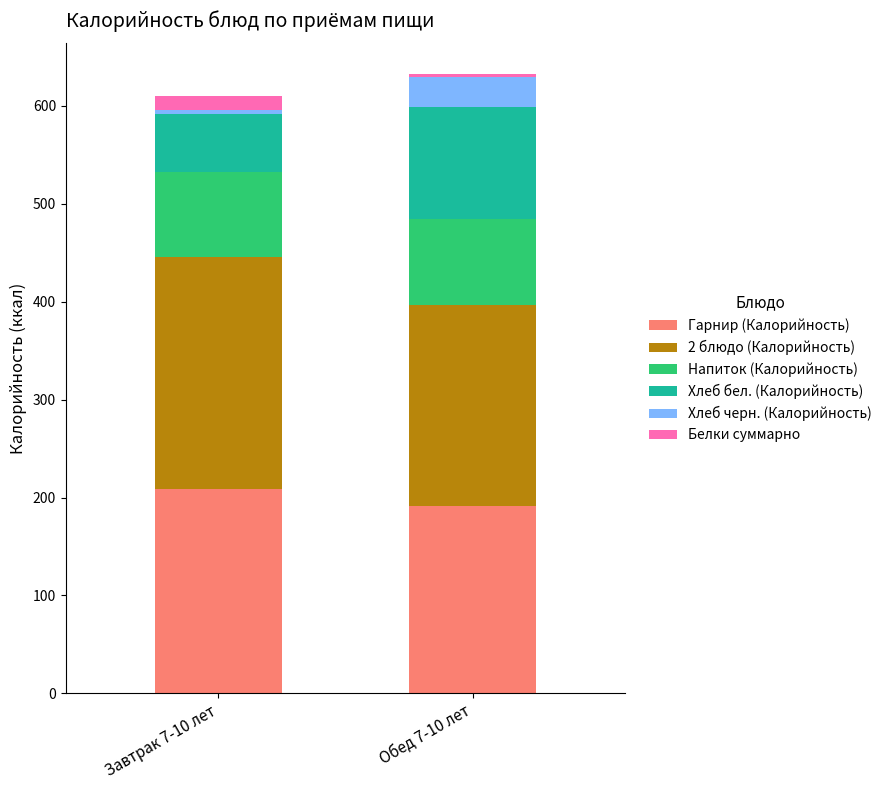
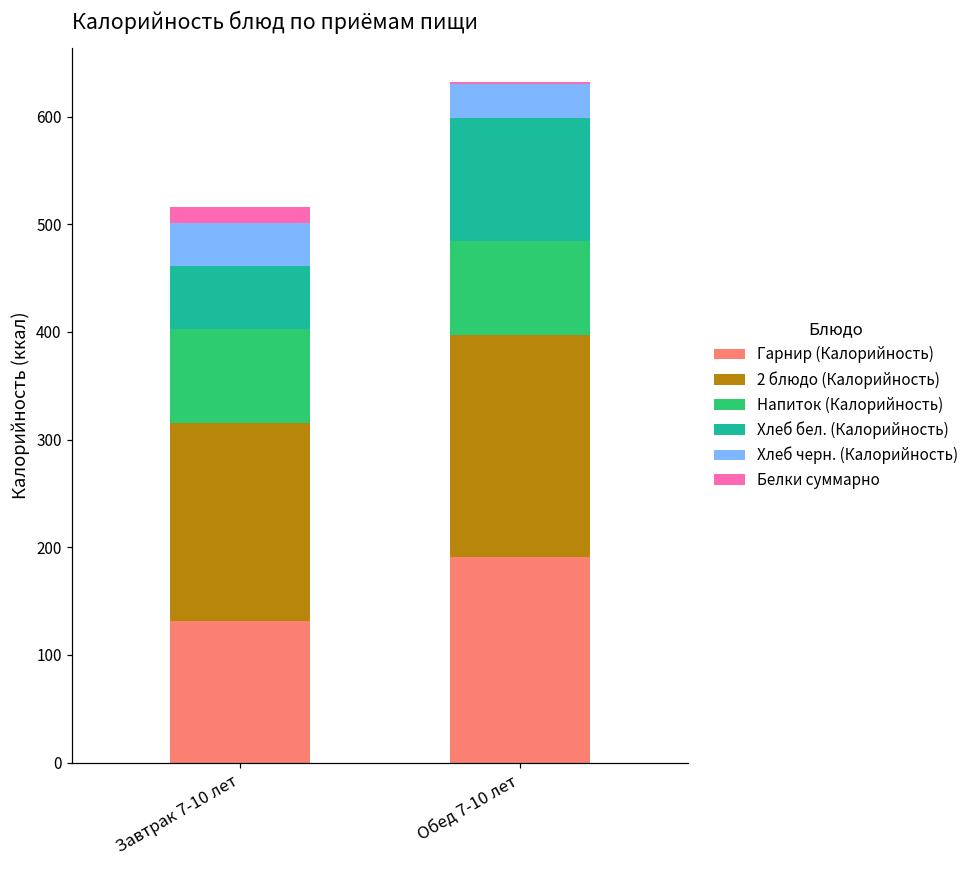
Гарнир (Калорийность), Завтрак 7-10 лет: 210 -> 130
2 блюдо (Калорийность), Завтрак 7-10 лет: 240 -> 180
Хлеб черн. (Калорийность), Завтрак 7-10 лет: 0 -> 40
